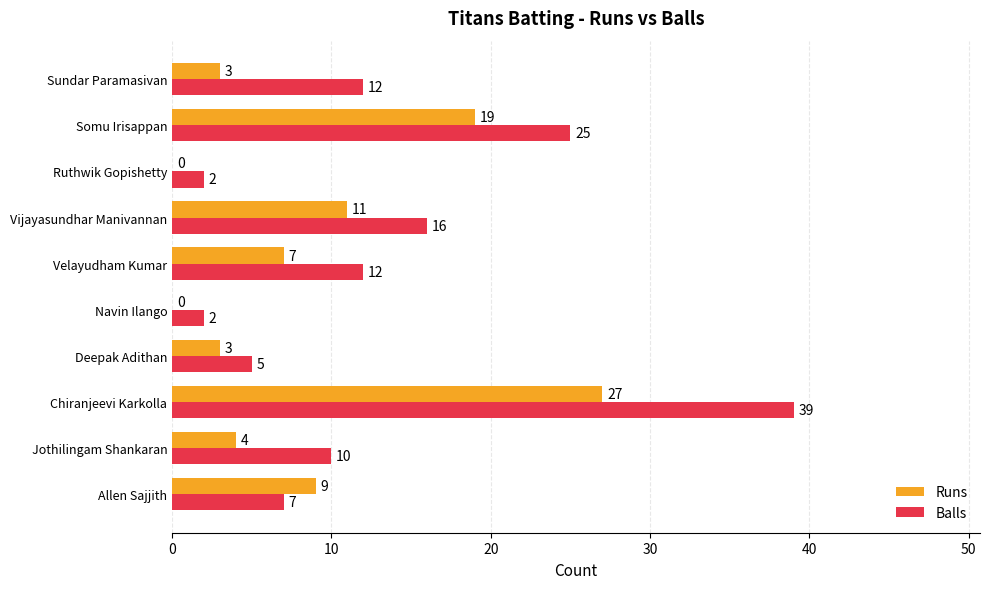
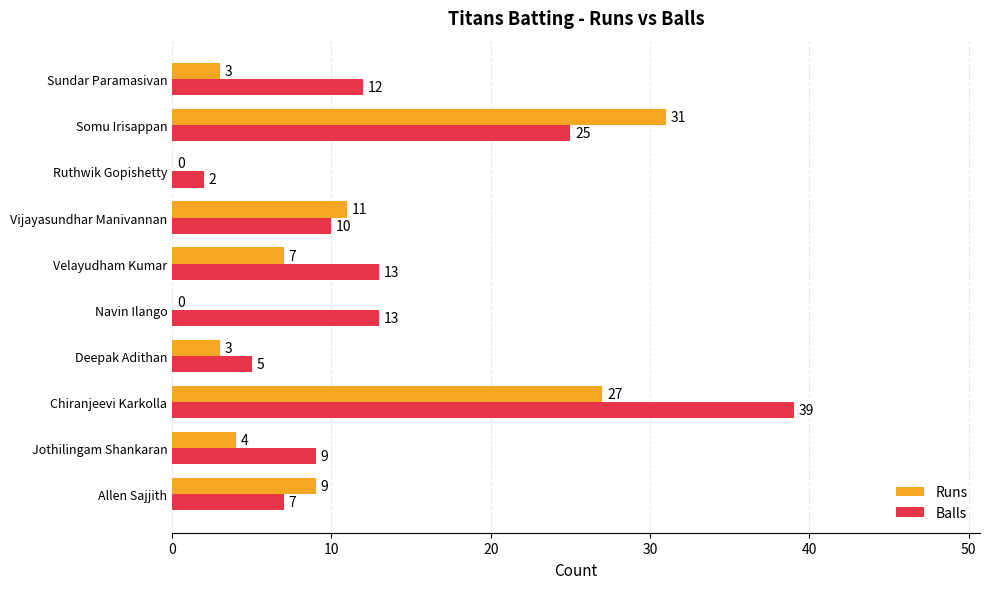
Runs, Somu Irisappan: 19 -> 31
Balls, Vijayasundhar Manivannan: 16 -> 10
Balls, Velayudham Kumar: 12 -> 13
Balls, Navin Ilango: 2 -> 13
Balls, Jothilingam Shankaran: 10 -> 9
